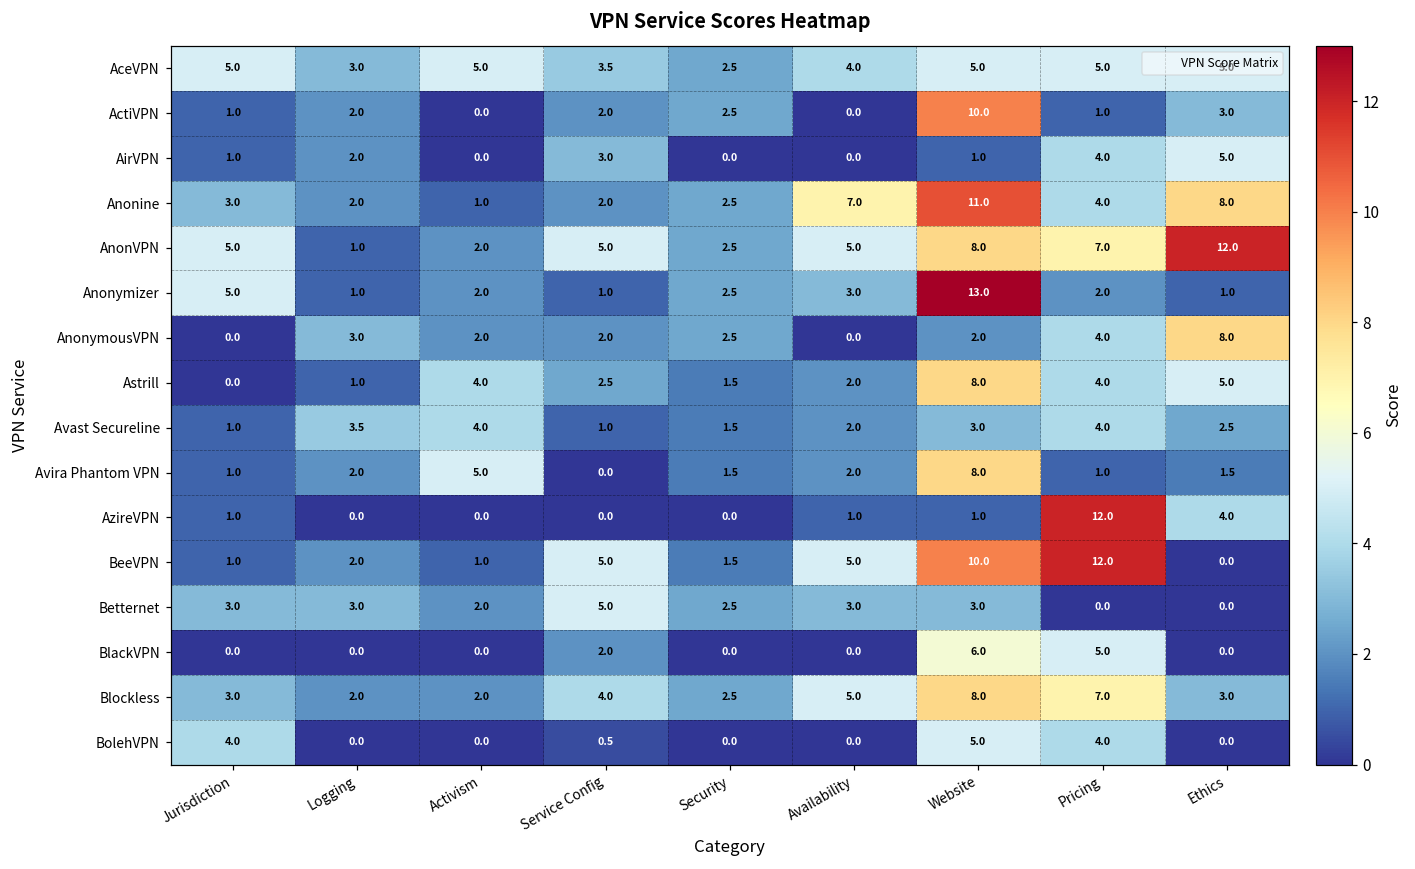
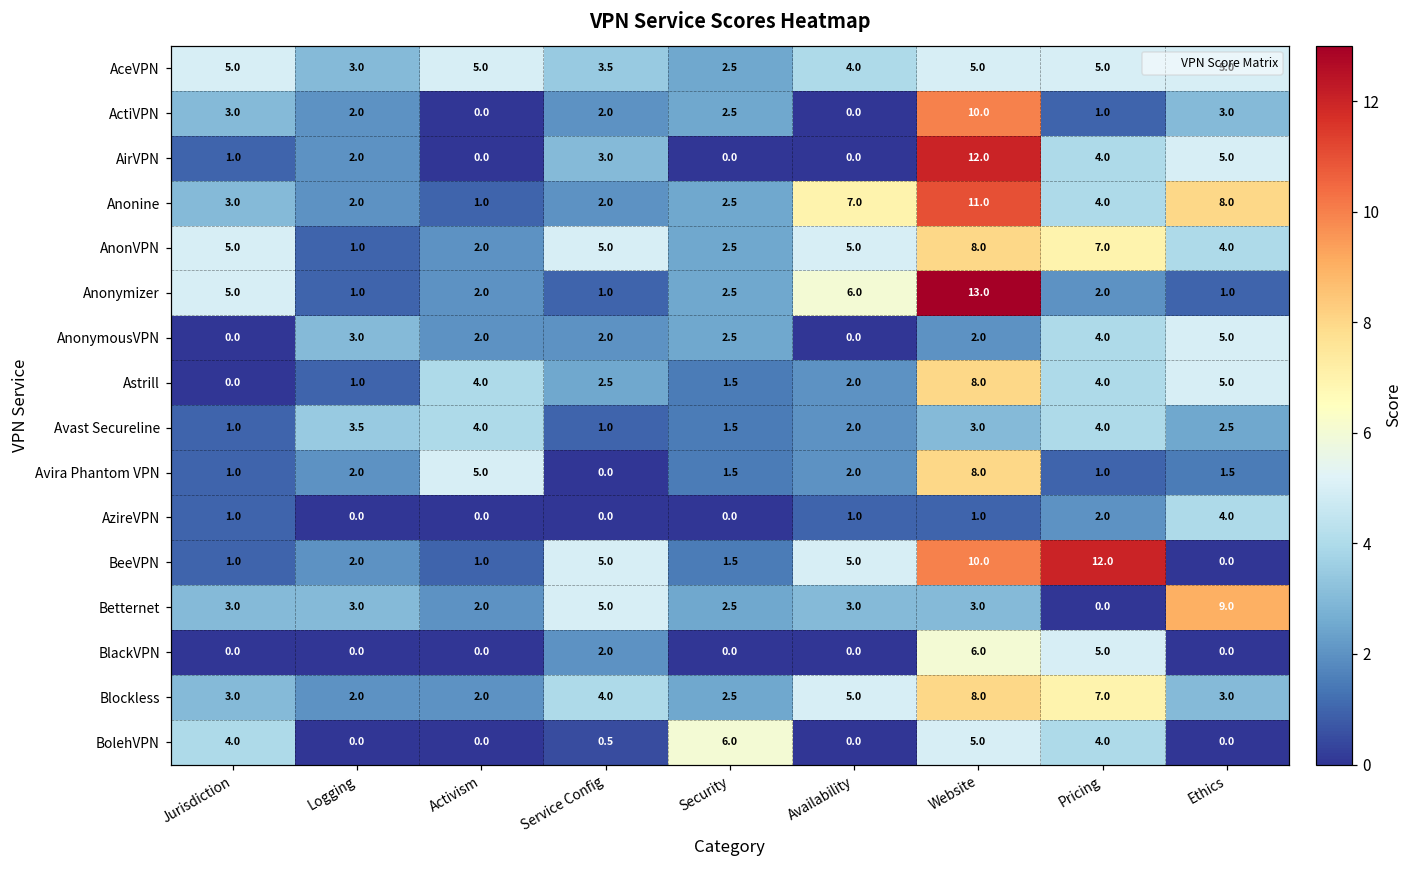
ActiVPN, Jurisdiction: 1.0 -> 3.0
AirVPN, Website: 1.0 -> 12.0
AnonVPN, Ethics: 12.0 -> 4.0
Anonymizer, Availability: 3.0 -> 6.0
AnonymousVPN, Ethics: 8.0 -> 5.0
AzireVPN, Pricing: 12.0 -> 2.0
Betternet, Ethics: 0.0 -> 9.0
BolehVPN, Security: 0.0 -> 6.0
